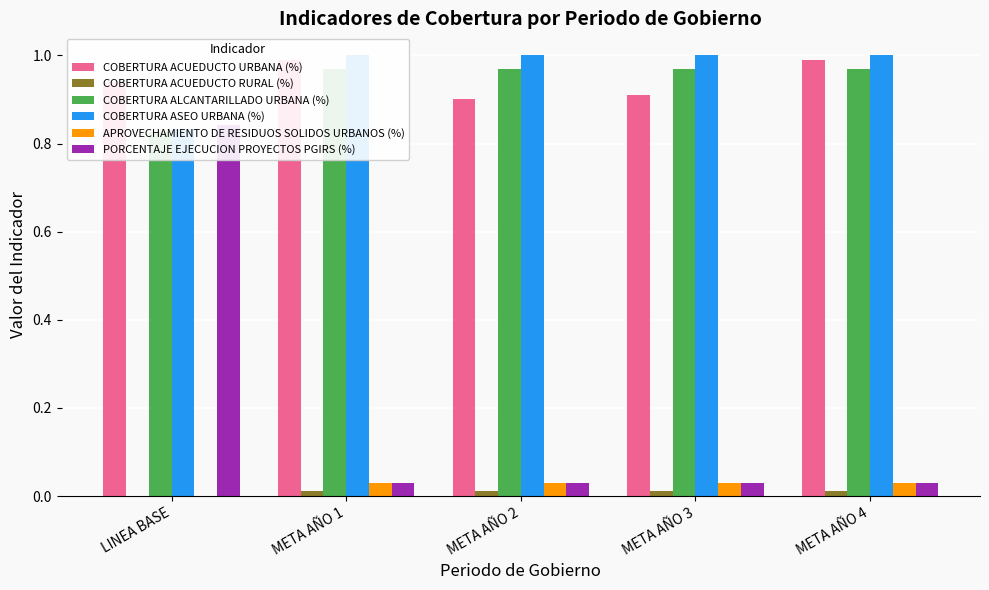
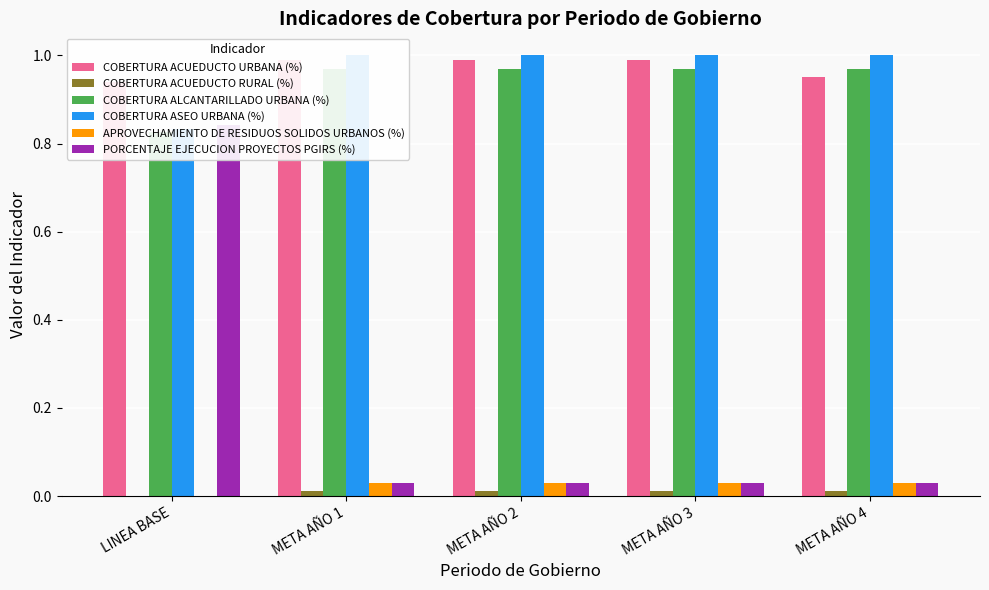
COBERTURA ACUEDUCTO URBANA (%), META AÑO 2: 0.90 -> 0.99
COBERTURA ACUEDUCTO URBANA (%), META AÑO 3: 0.91 -> 0.99
COBERTURA ACUEDUCTO URBANA (%), META AÑO 4: 0.99 -> 0.95
